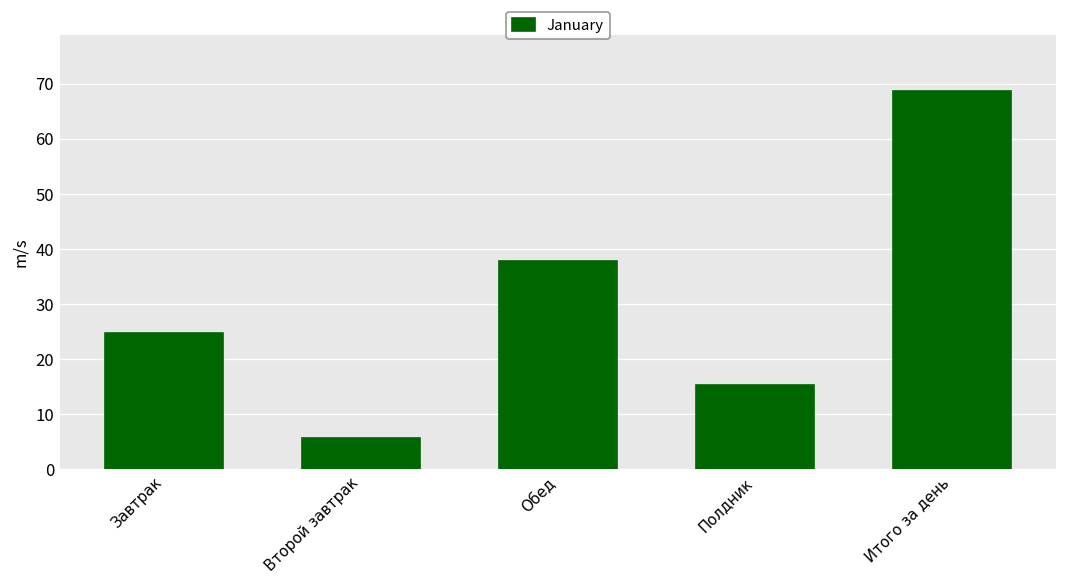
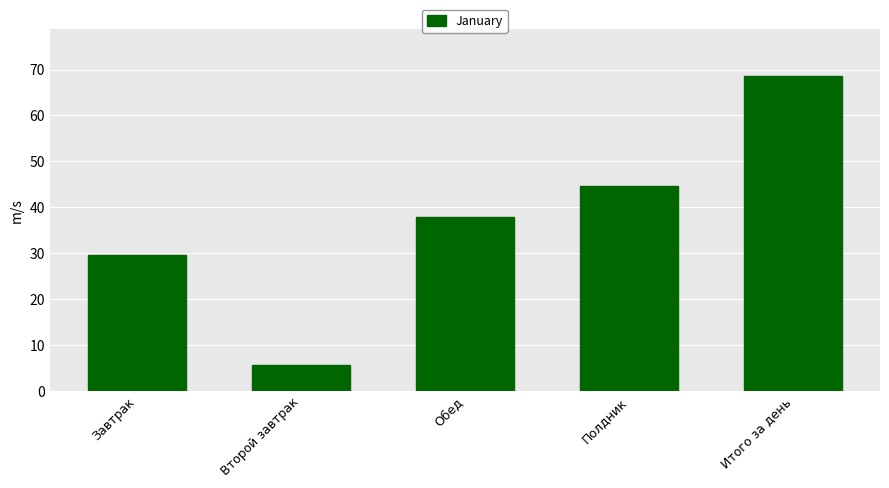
Завтрак: 25 -> 30
Полдник: 15 -> 45
